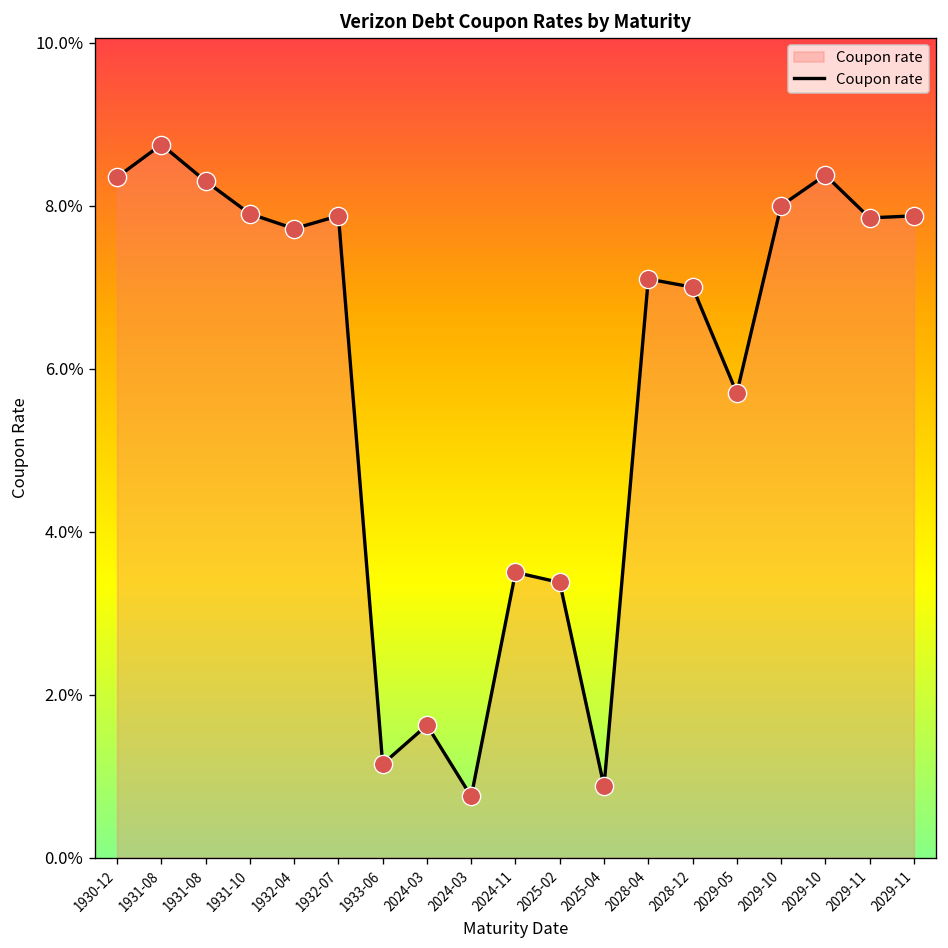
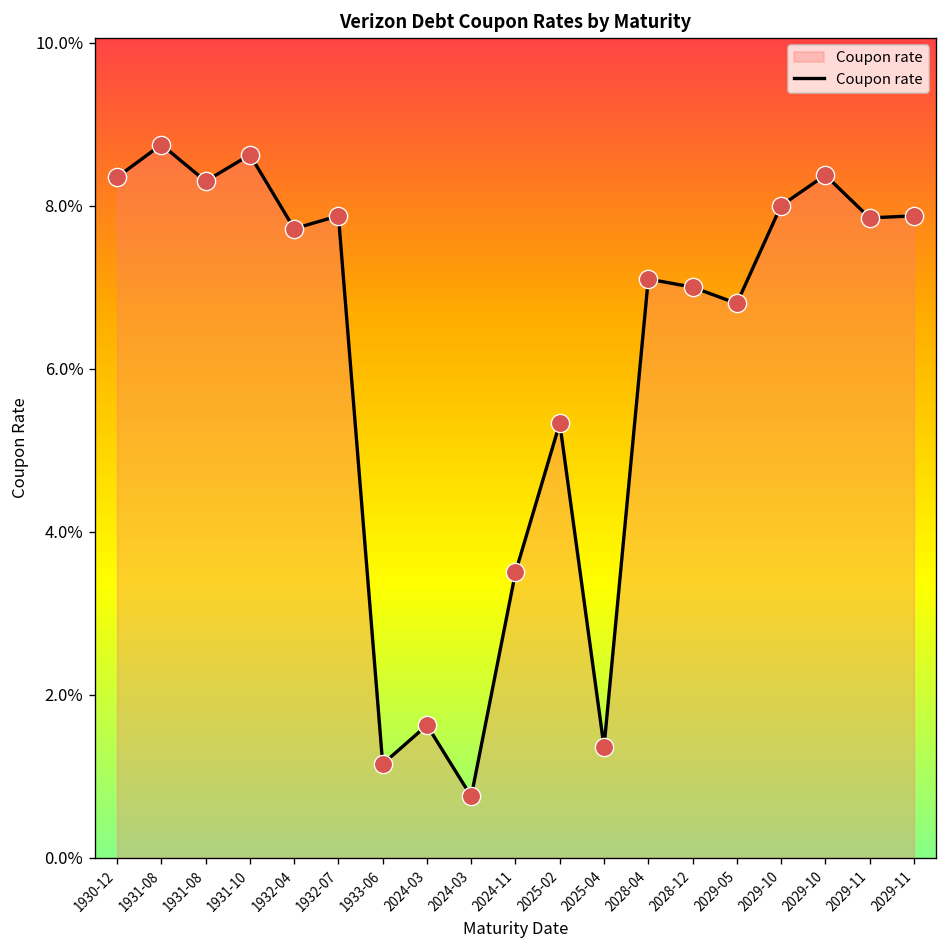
1931-10: 7.9% -> 8.6%
2025-02: 3.4% -> 5.3%
2025-04: 0.9% -> 1.4%
2029-05: 5.7% -> 6.8%
